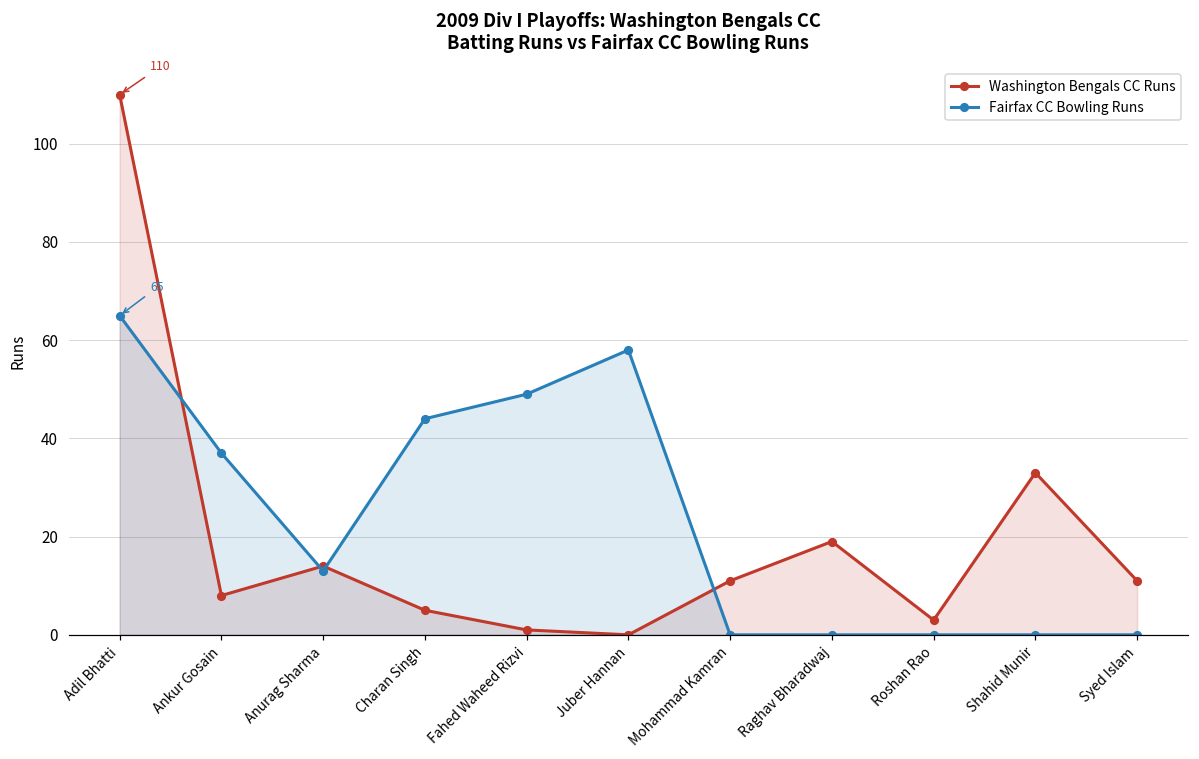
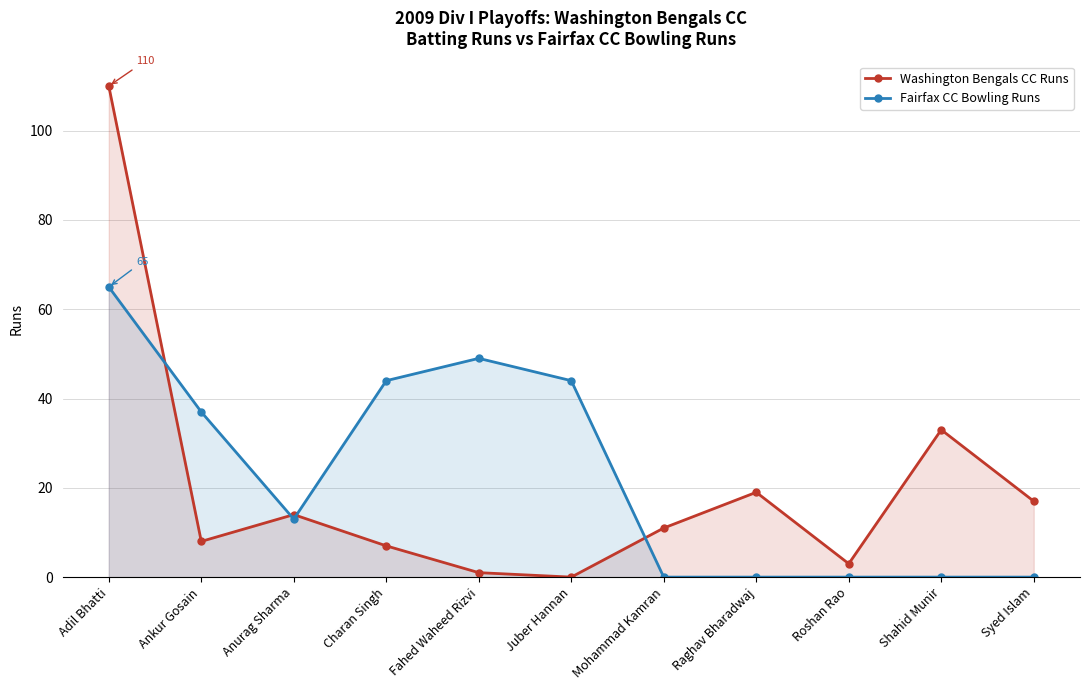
Washington Bengals CC Runs, Charan Singh: 5 -> 7
Fairfax CC Bowling Runs, Juber Hannan: 58 -> 44
Washington Bengals CC Runs, Syed Islam: 11 -> 17
